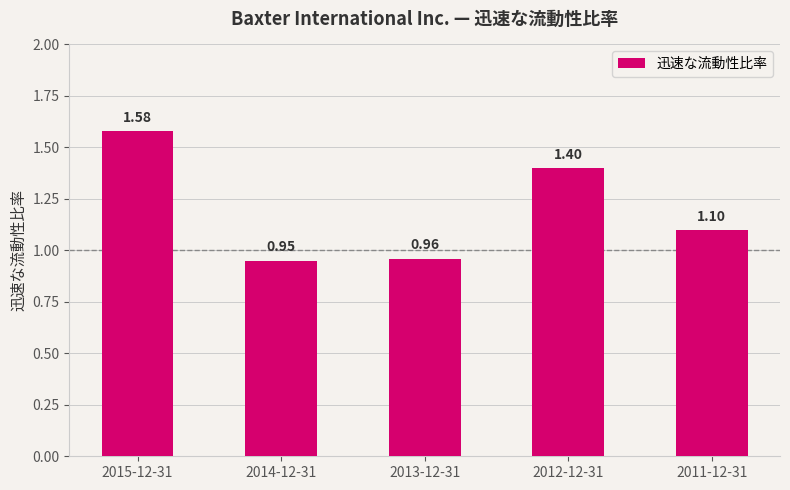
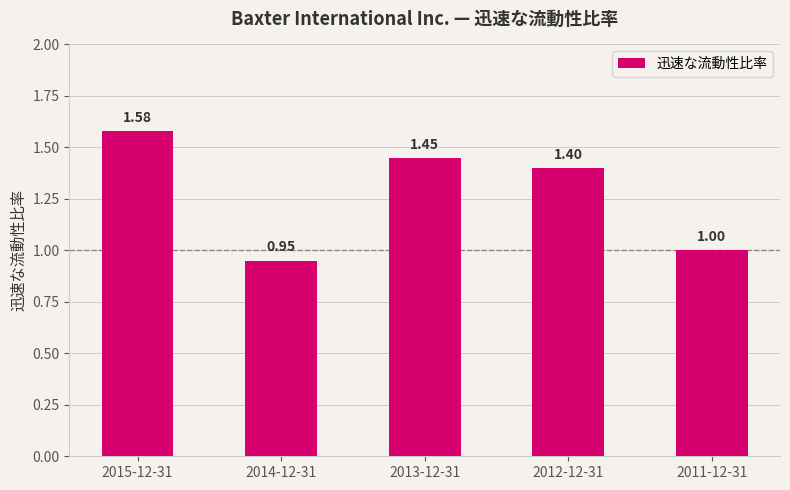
2013-12-31: 0.96 -> 1.45
2011-12-31: 1.10 -> 1.00
